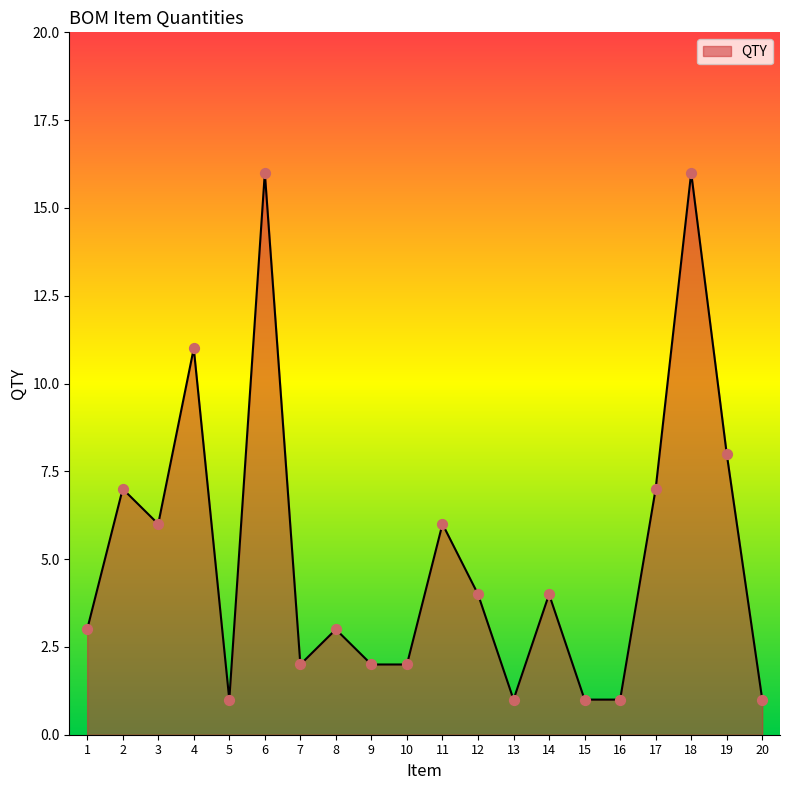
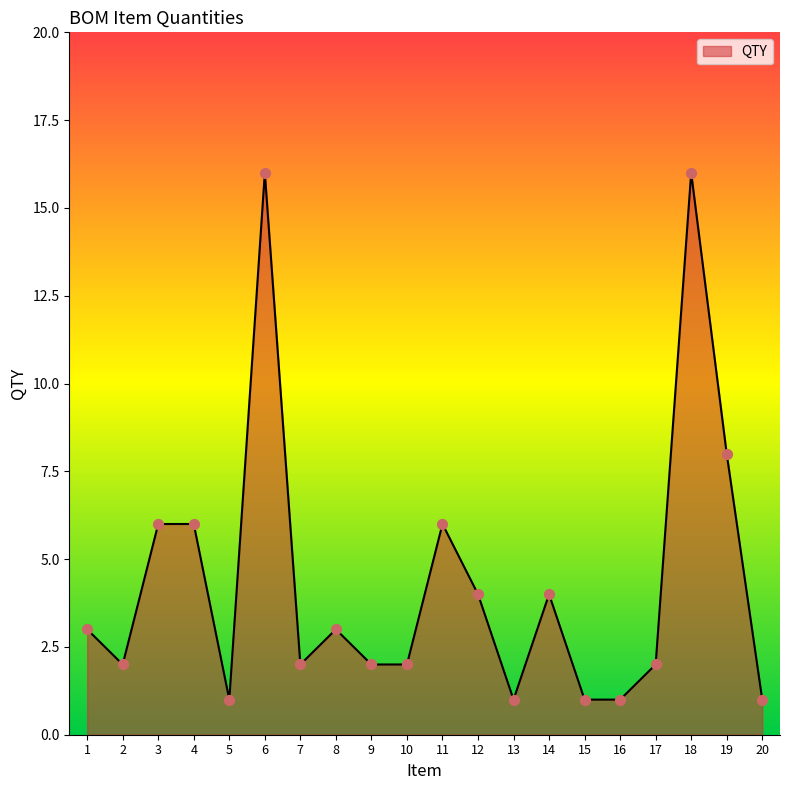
2: 7 -> 2
4: 11 -> 6
17: 7 -> 2
